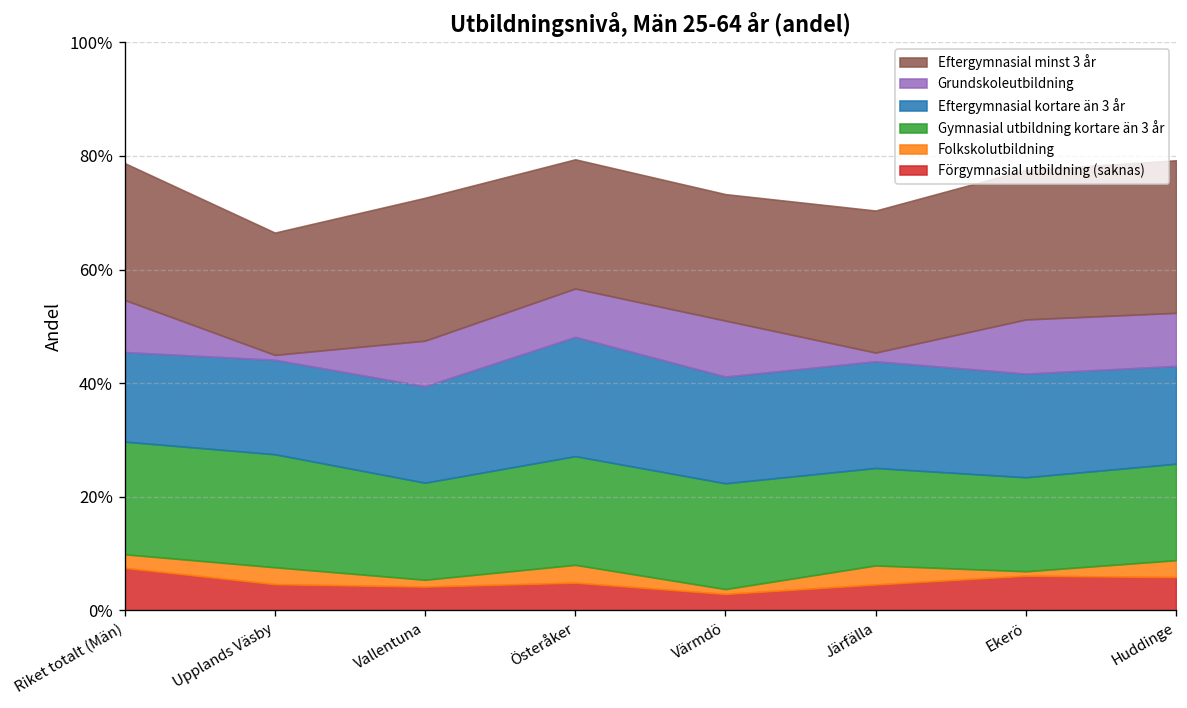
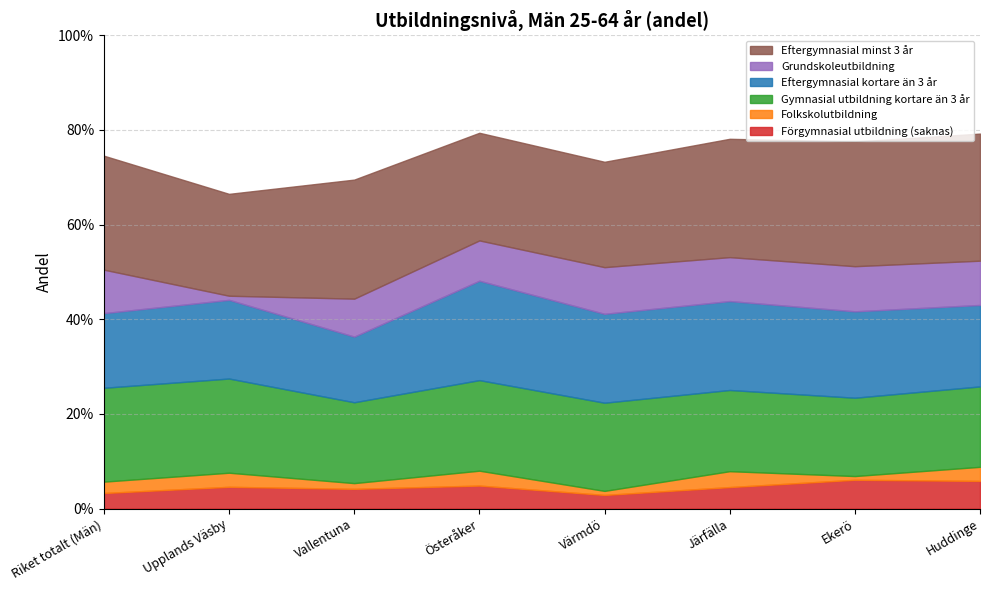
Förgymnasial utbildning (saknas), Riket totalt (Män): 7% -> 3%
Eftergymnasial kortare än 3 år, Vallentuna: 17% -> 14%
Grundskoleutbildning, Järfälla: 2% -> 9%
